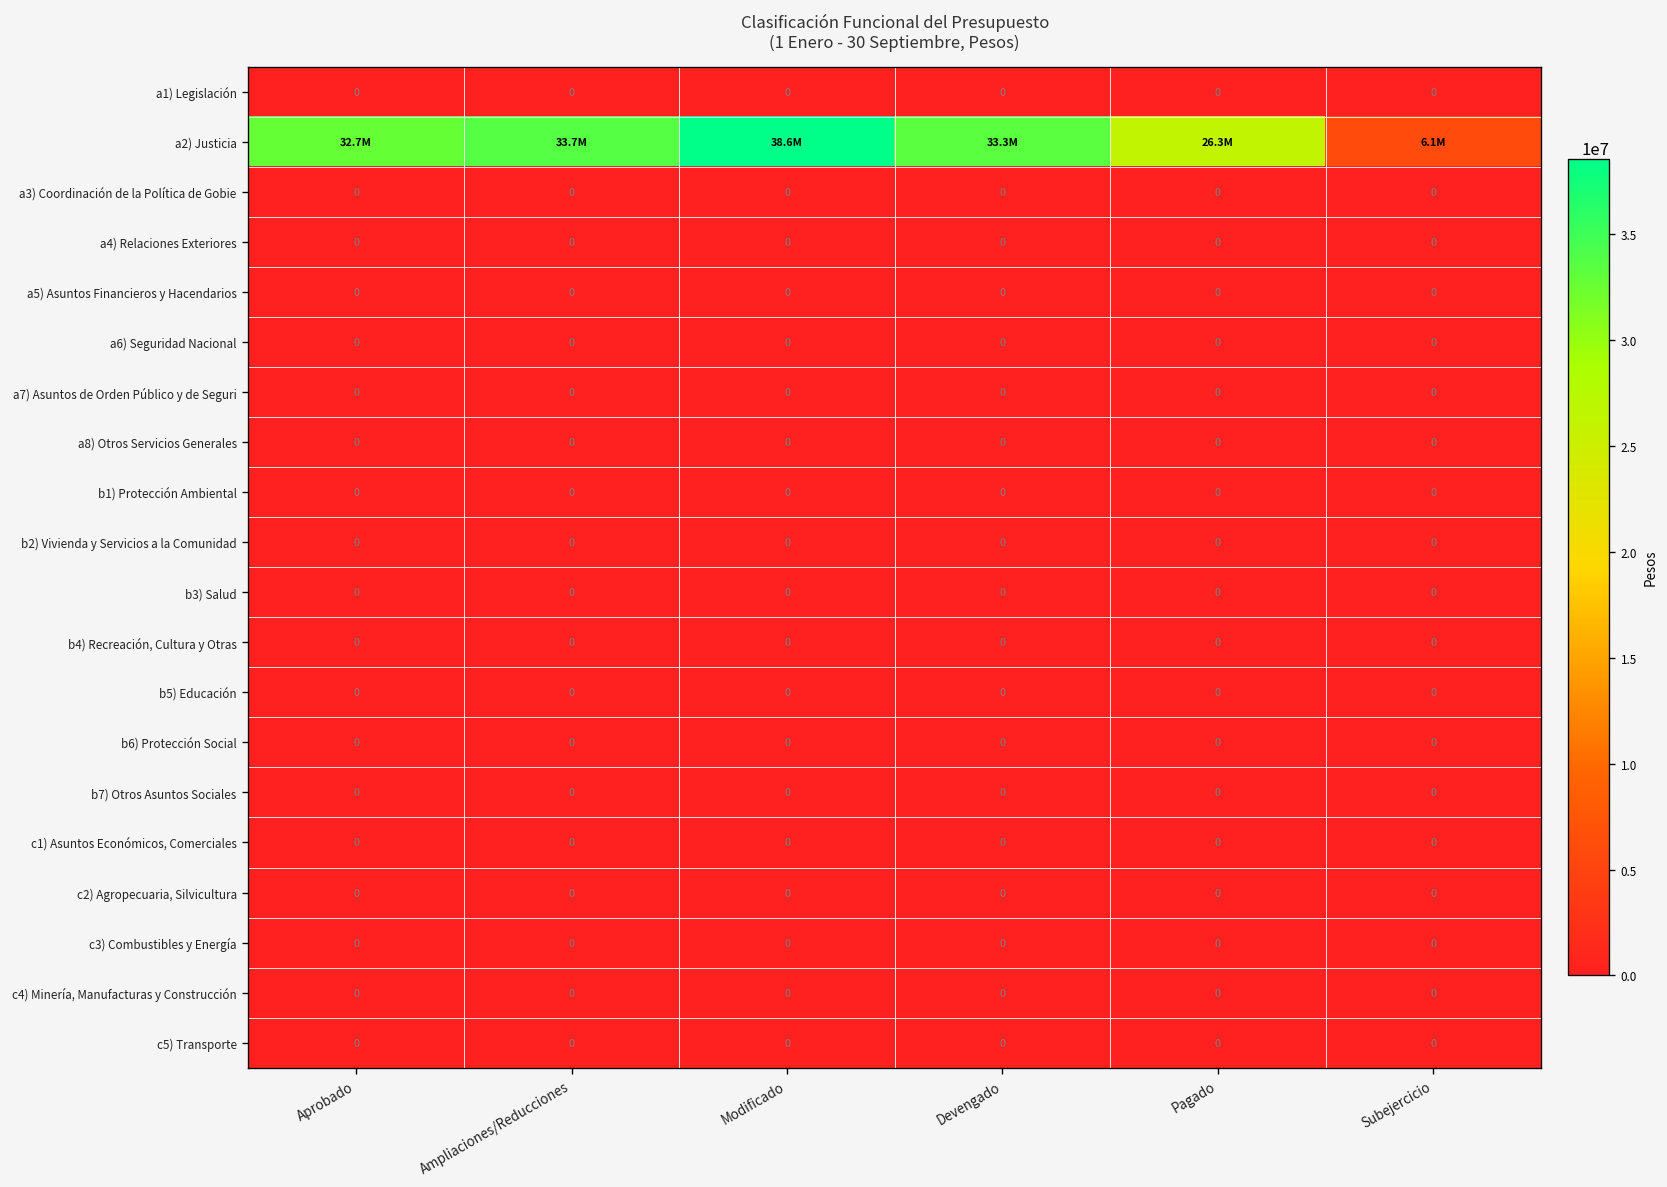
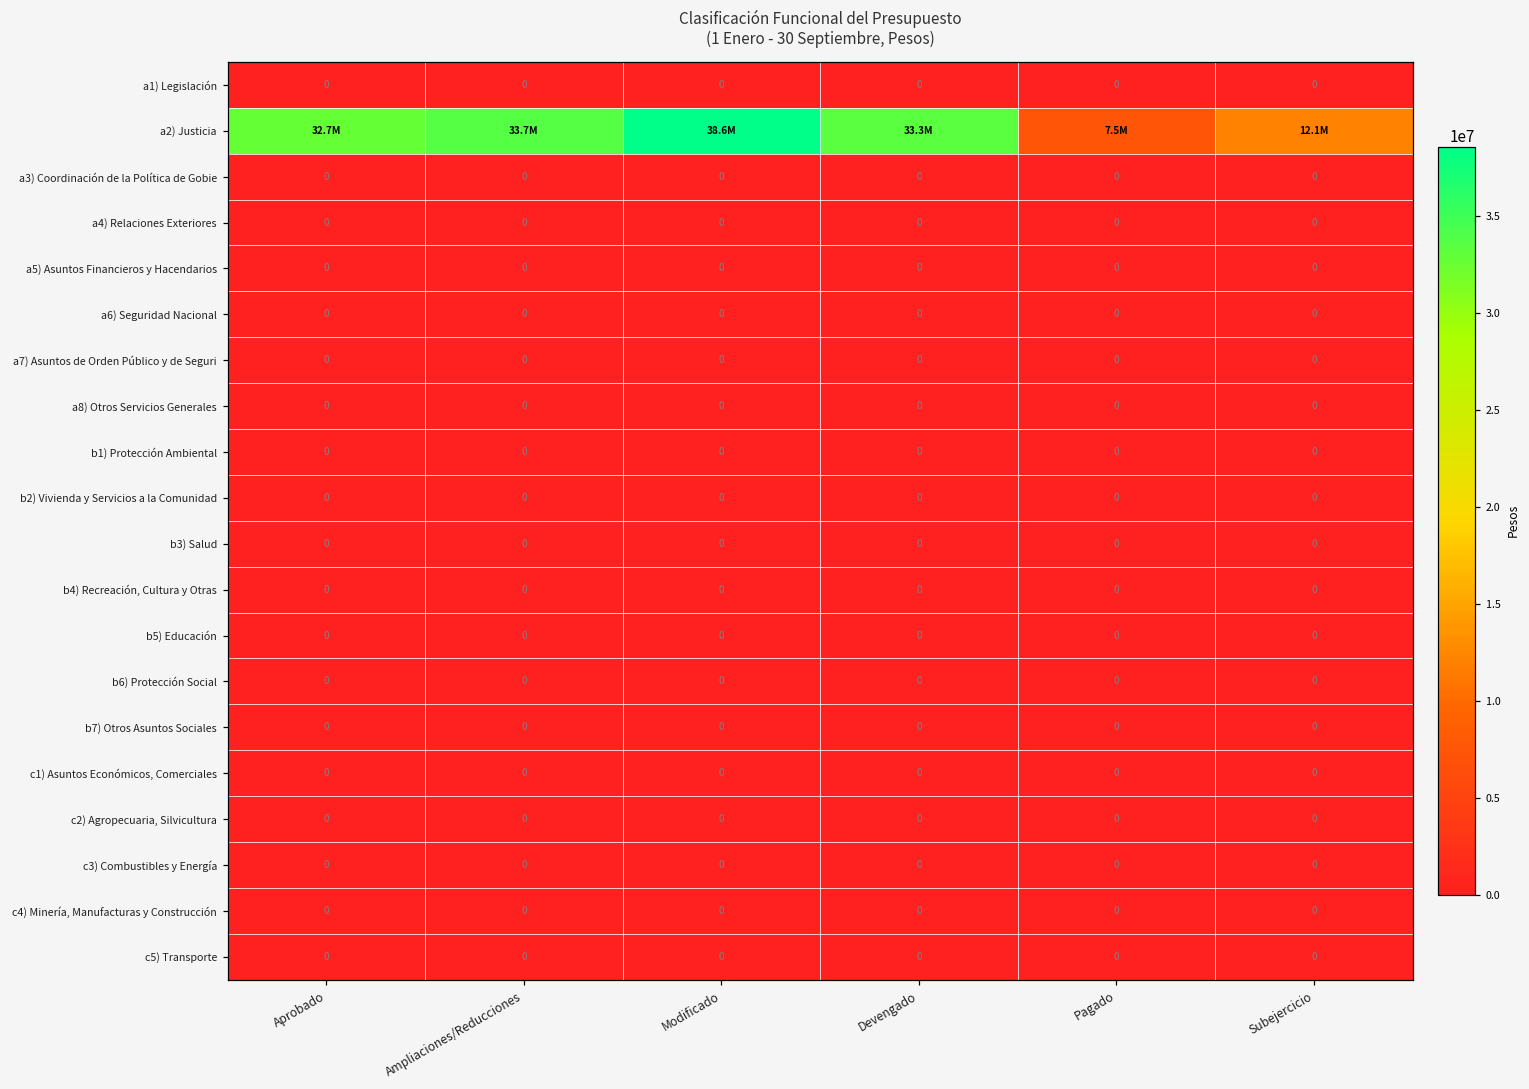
a2) Justicia, Pagado: 26.3M -> 7.5M
a2) Justicia, Subejercicio: 6.1M -> 12.1M
